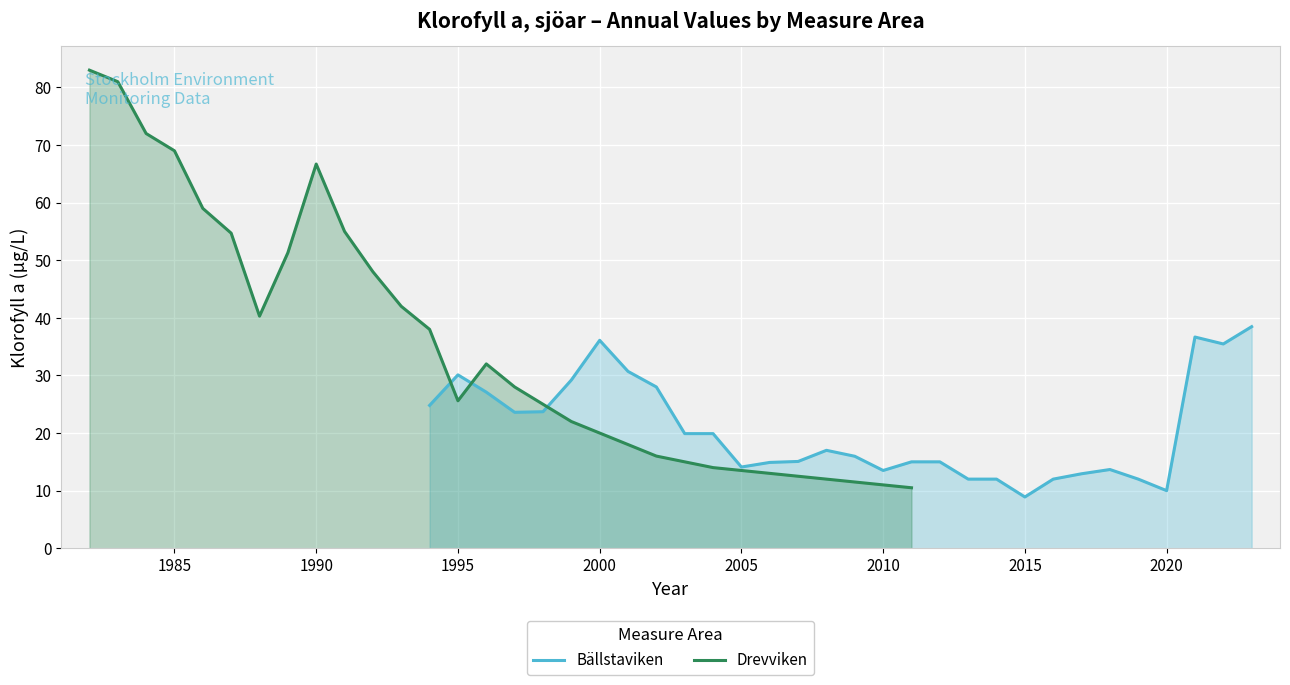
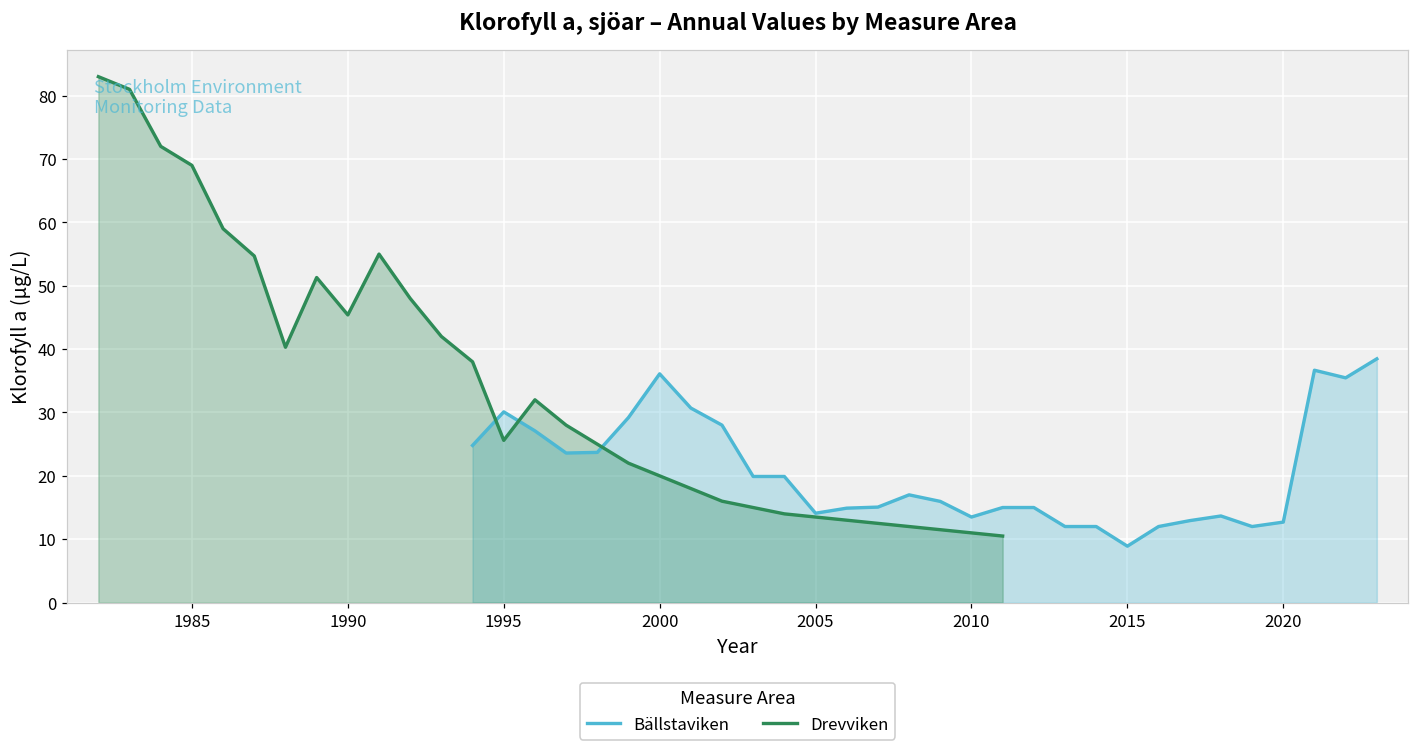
Drevviken, 1990: 67 -> 45
Bällstaviken, 2020: 10 -> 13
